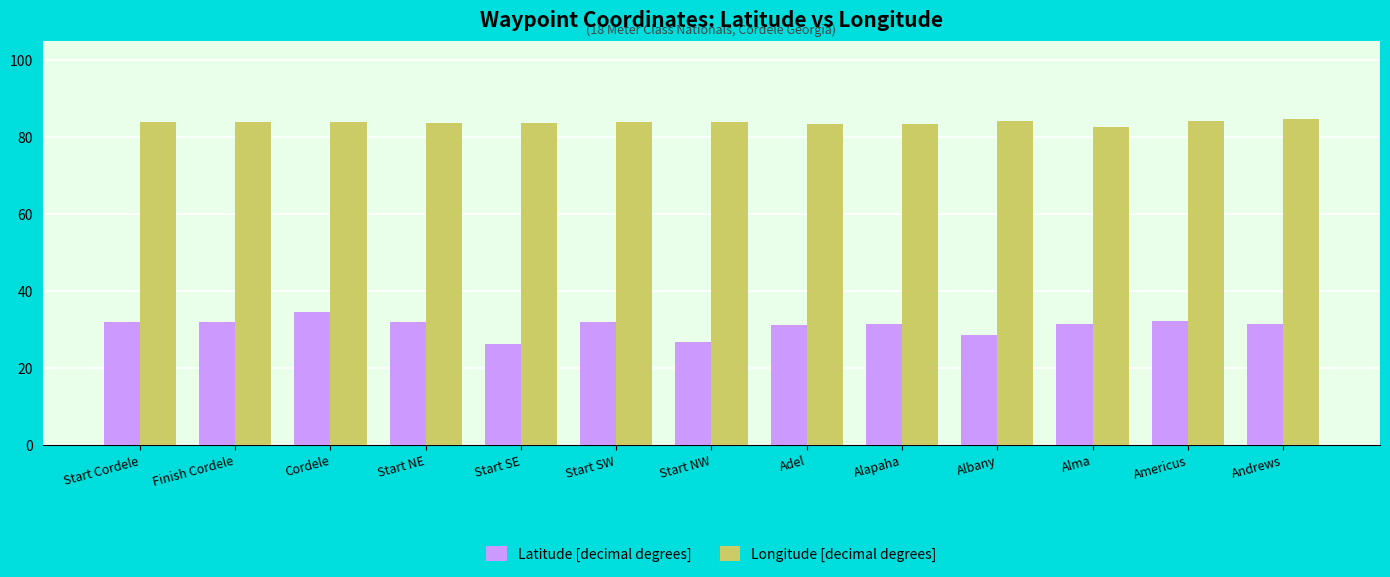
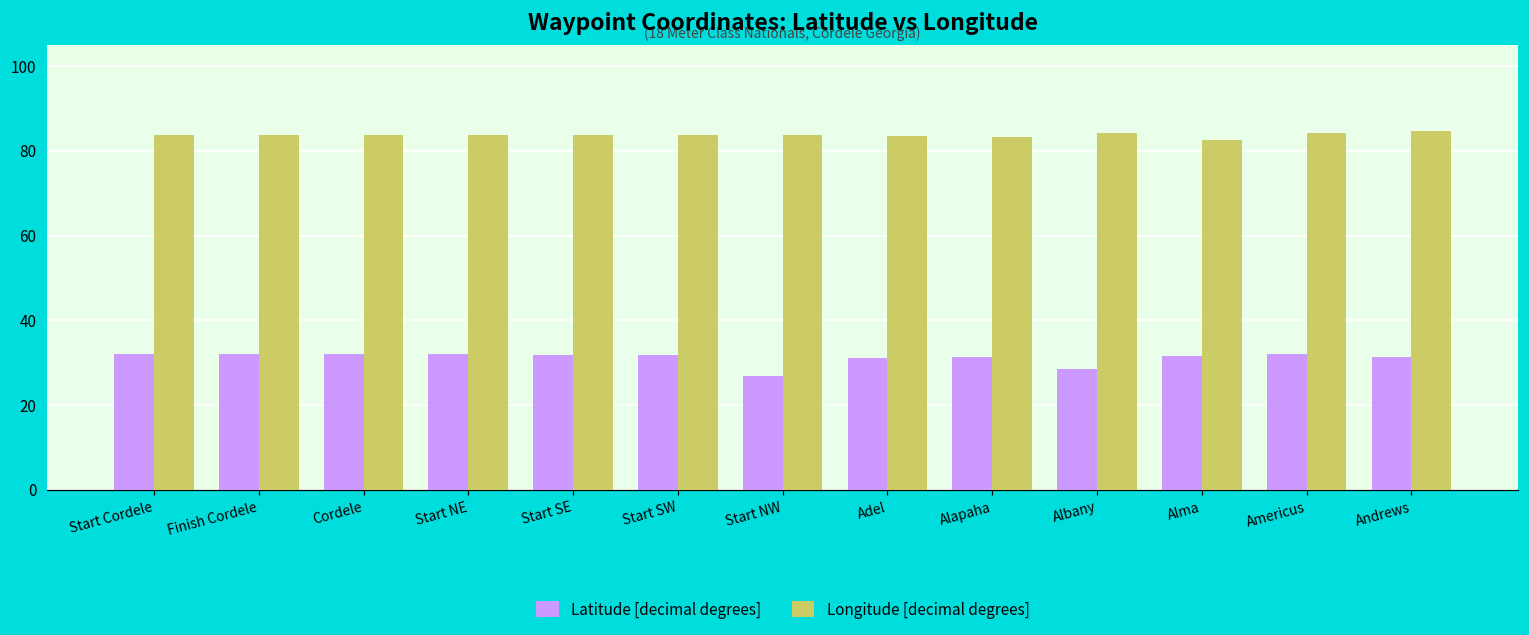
Latitude [decimal degrees], Cordele: 35 -> 32
Latitude [decimal degrees], Start SE: 26 -> 32
